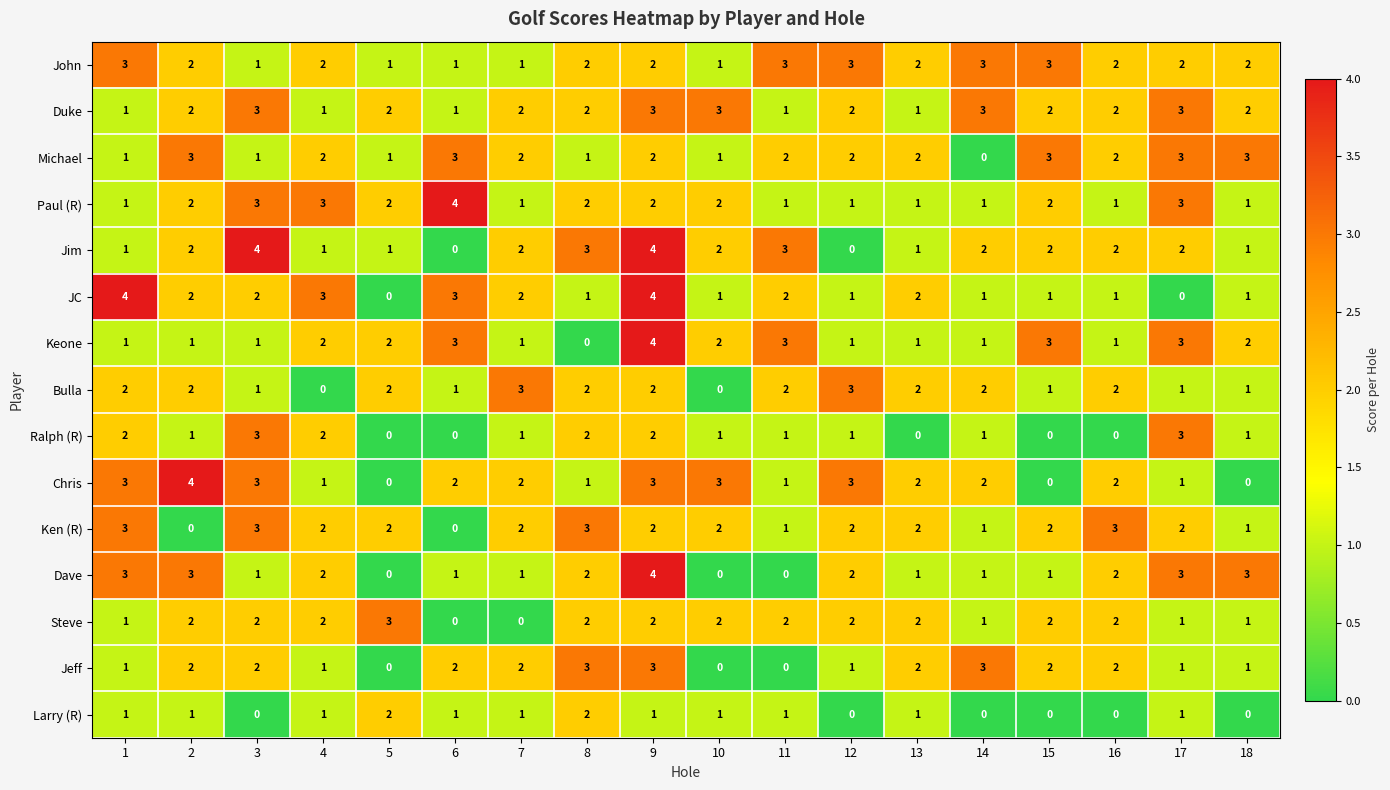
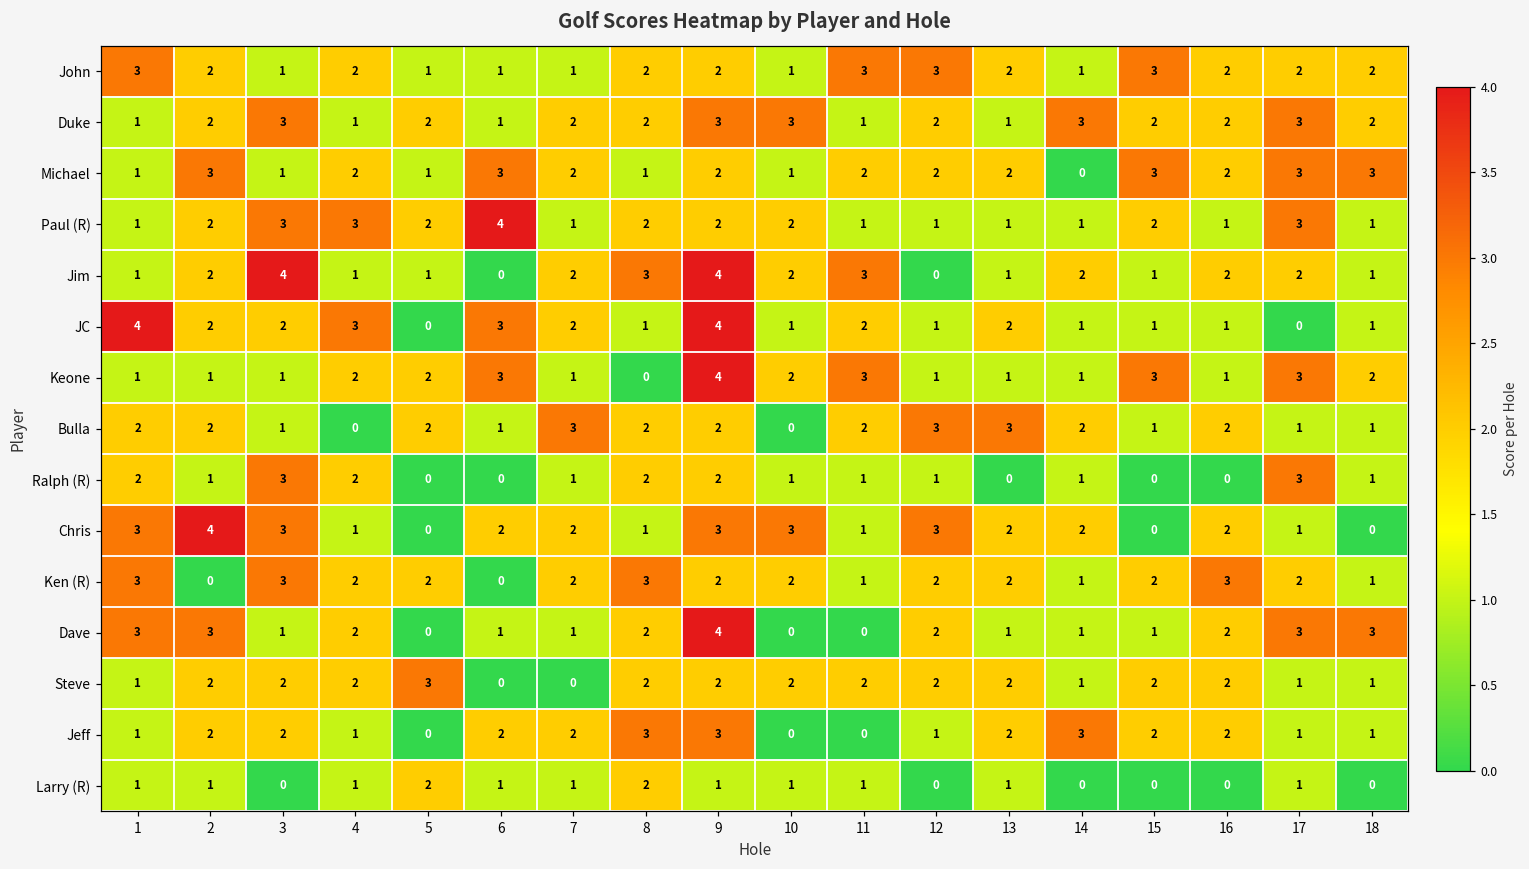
John, 14: 3 -> 1
Jim, 15: 2 -> 1
Bulla, 13: 2 -> 3
